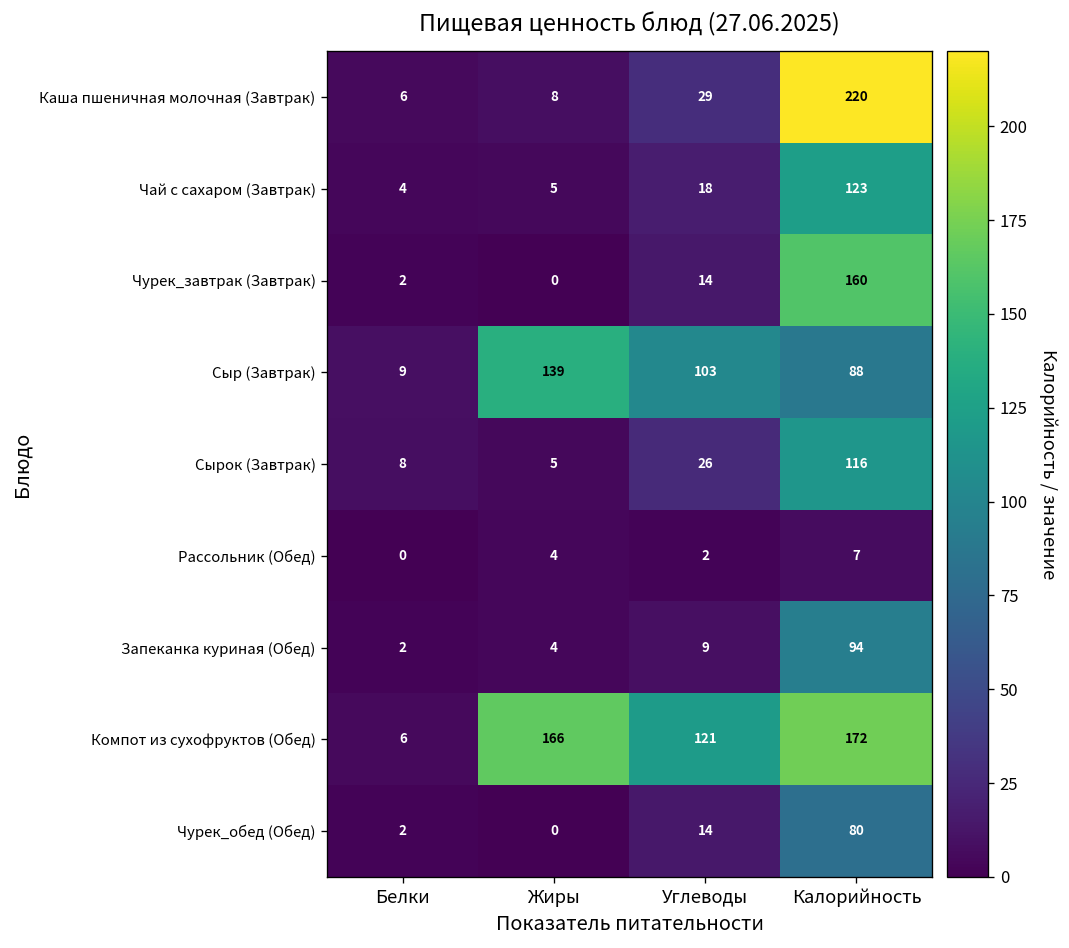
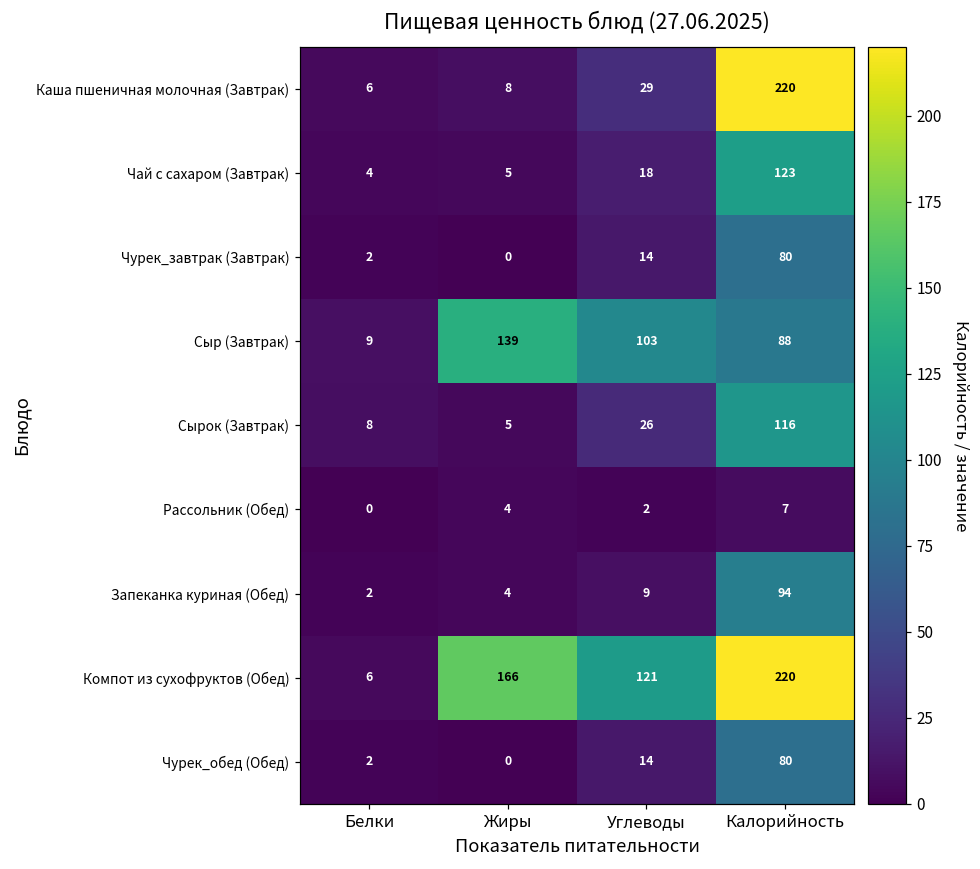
Чурек_завтрак (Завтрак), Калорийность: 160 -> 80
Компот из сухофруктов (Обед), Калорийность: 172 -> 220
